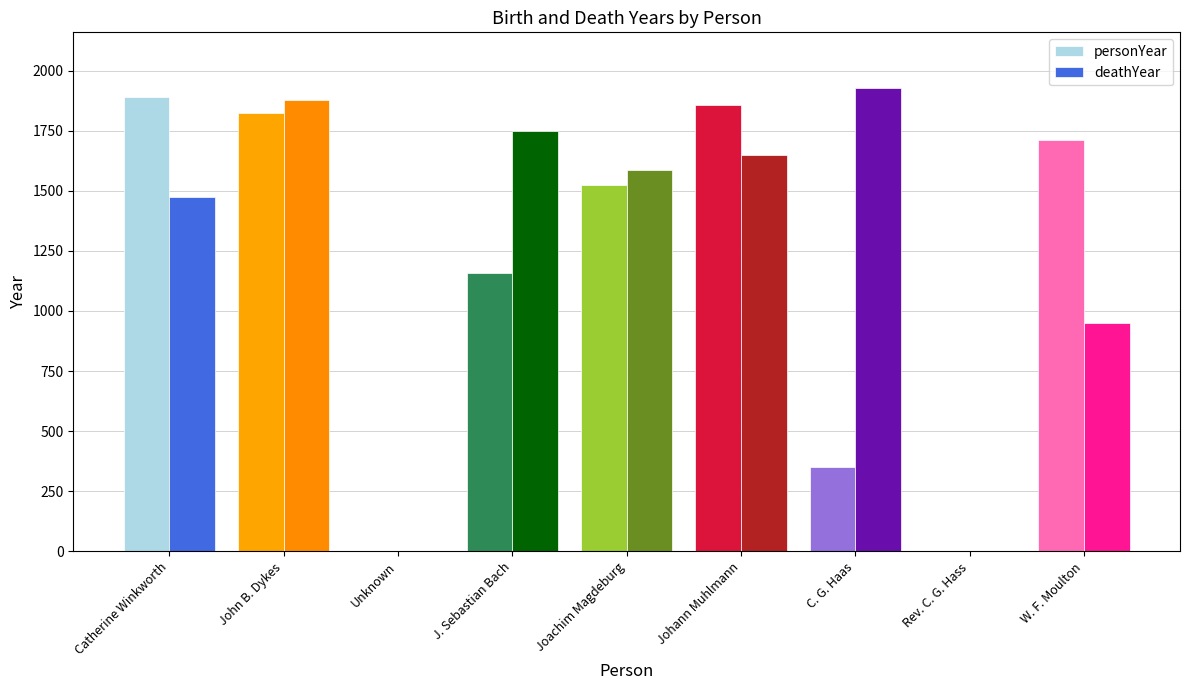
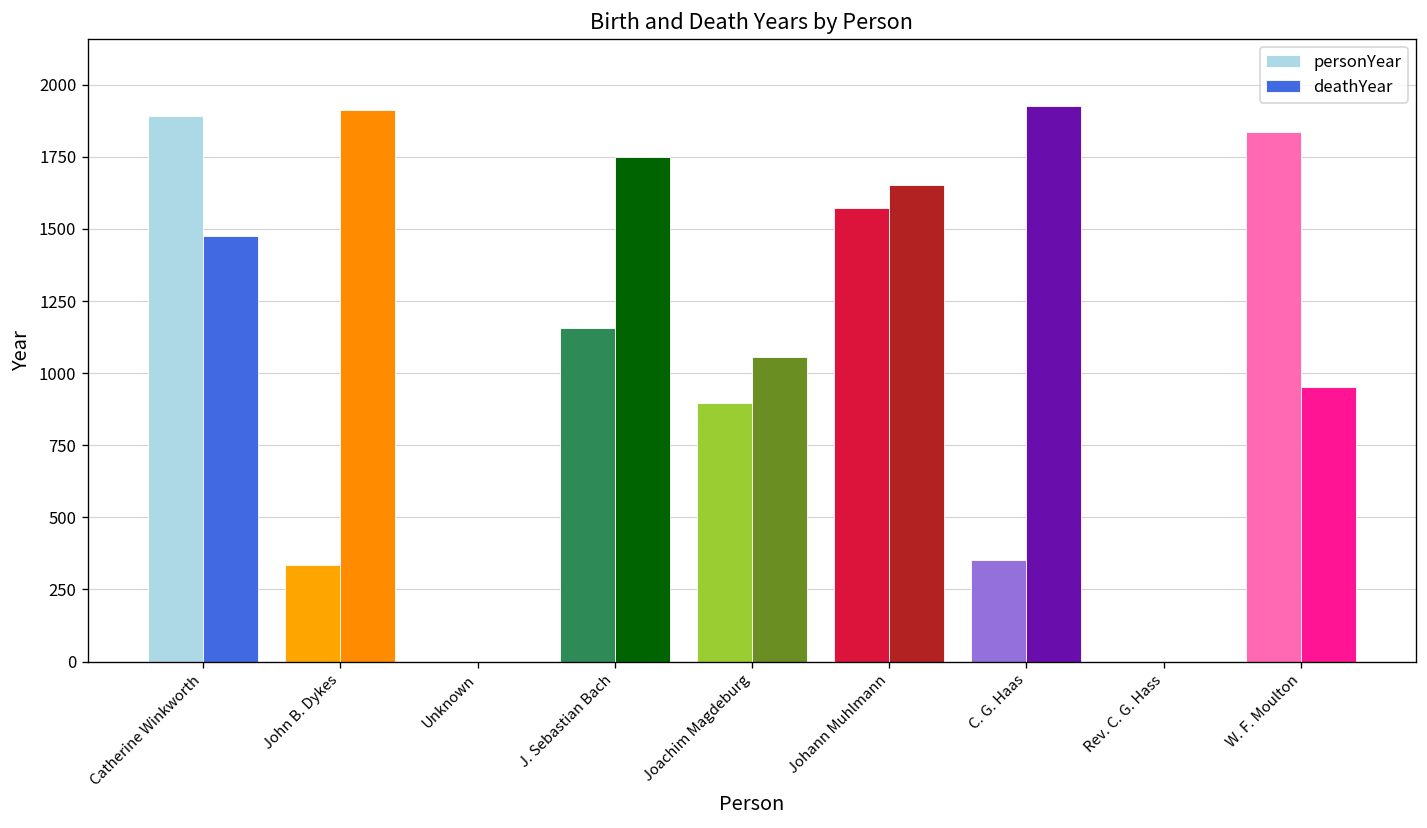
personYear, John B. Dykes: 1820 -> 340
deathYear, John B. Dykes: 1880 -> 1910
personYear, Joachim Magdeburg: 1530 -> 900
deathYear, Joachim Magdeburg: 1590 -> 1060
personYear, Johann Muhlmann: 1860 -> 1570
personYear, W. F. Moulton: 1710 -> 1840
